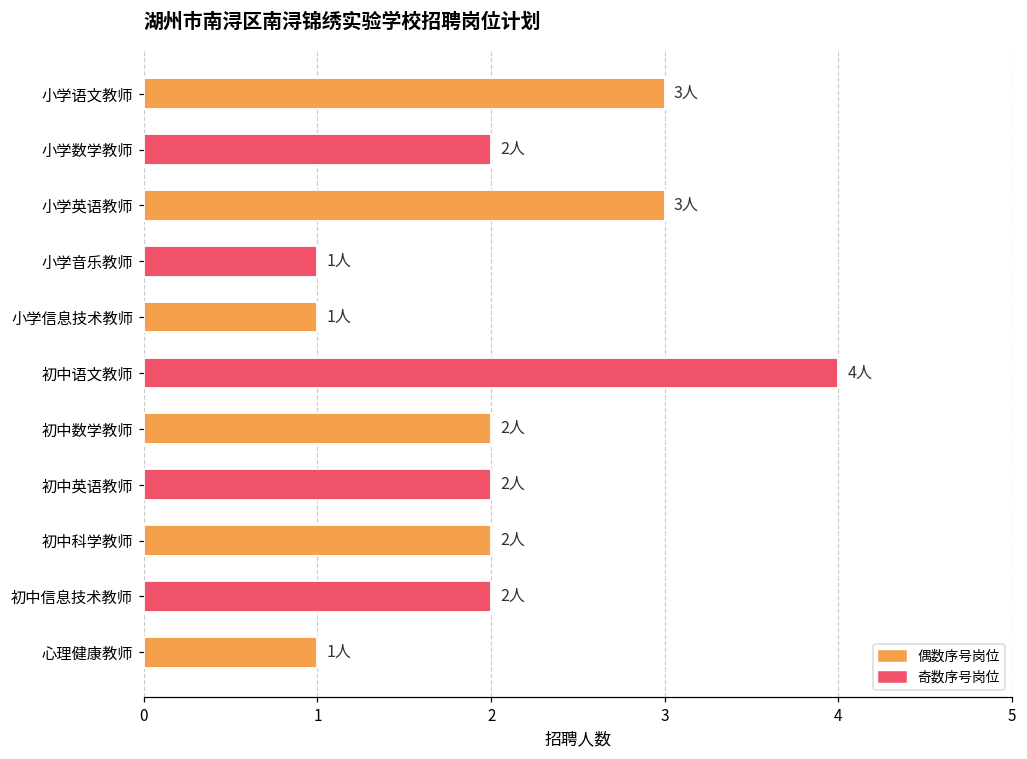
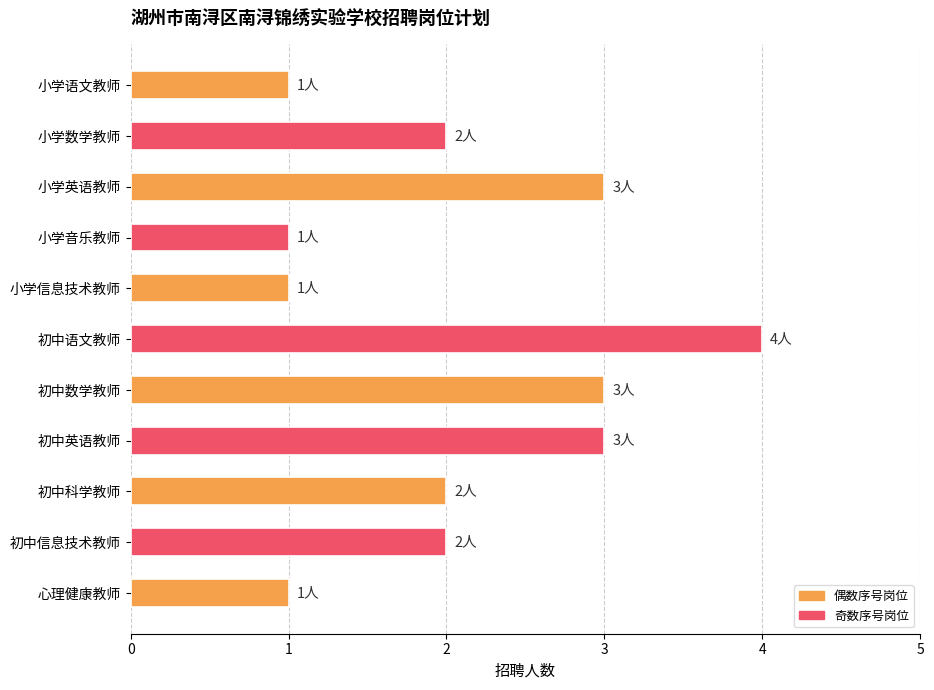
小学语文教师: 3人 -> 1人
初中数学教师: 2人 -> 3人
初中英语教师: 2人 -> 3人
